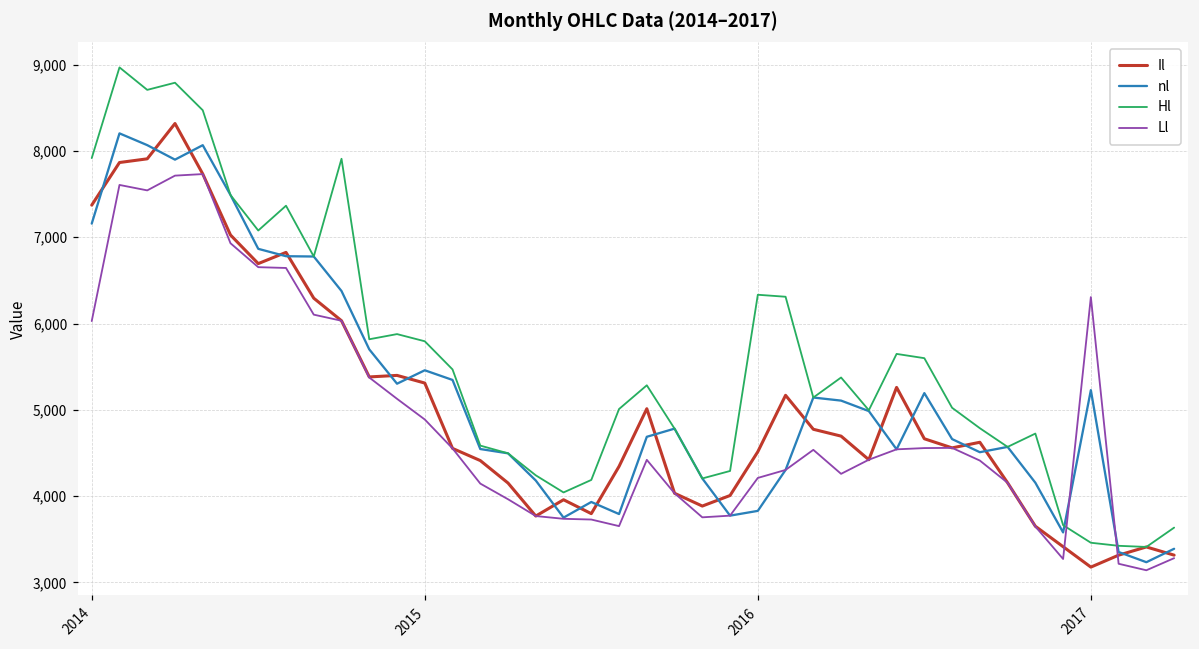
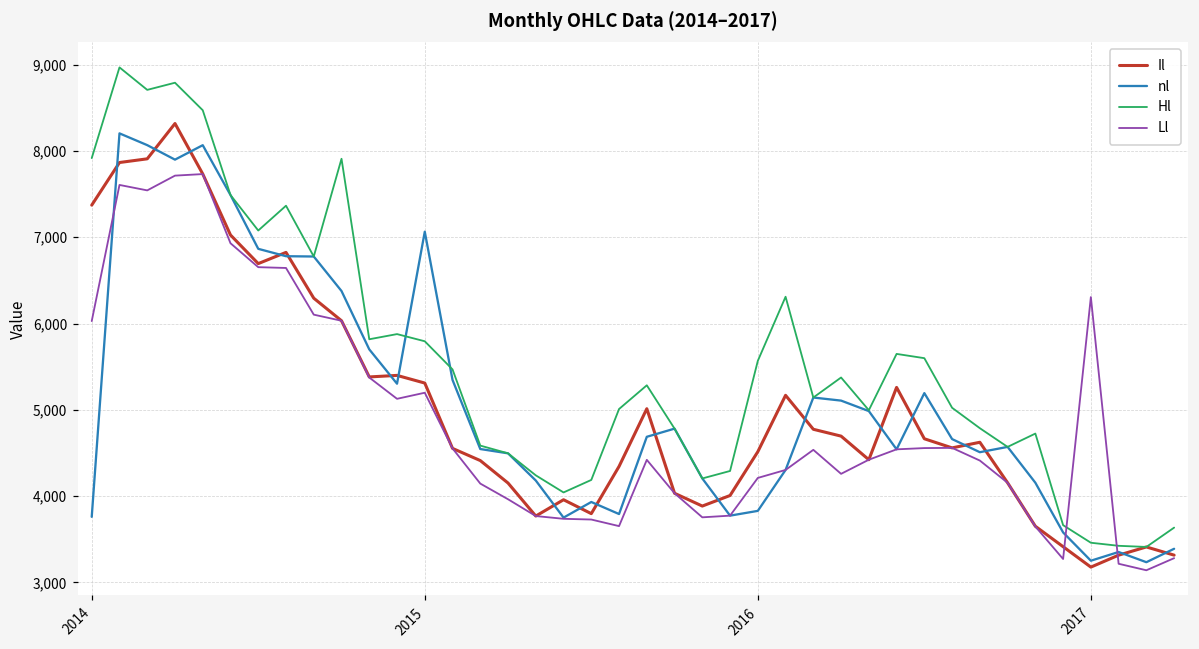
nl, 2014: 7,200 -> 3,800
nl, 2015: 5,500 -> 7,100
Ll, 2015: 4,900 -> 5,200
Hl, 2016: 6,300 -> 5,600
nl, 2017: 5,200 -> 3,300
